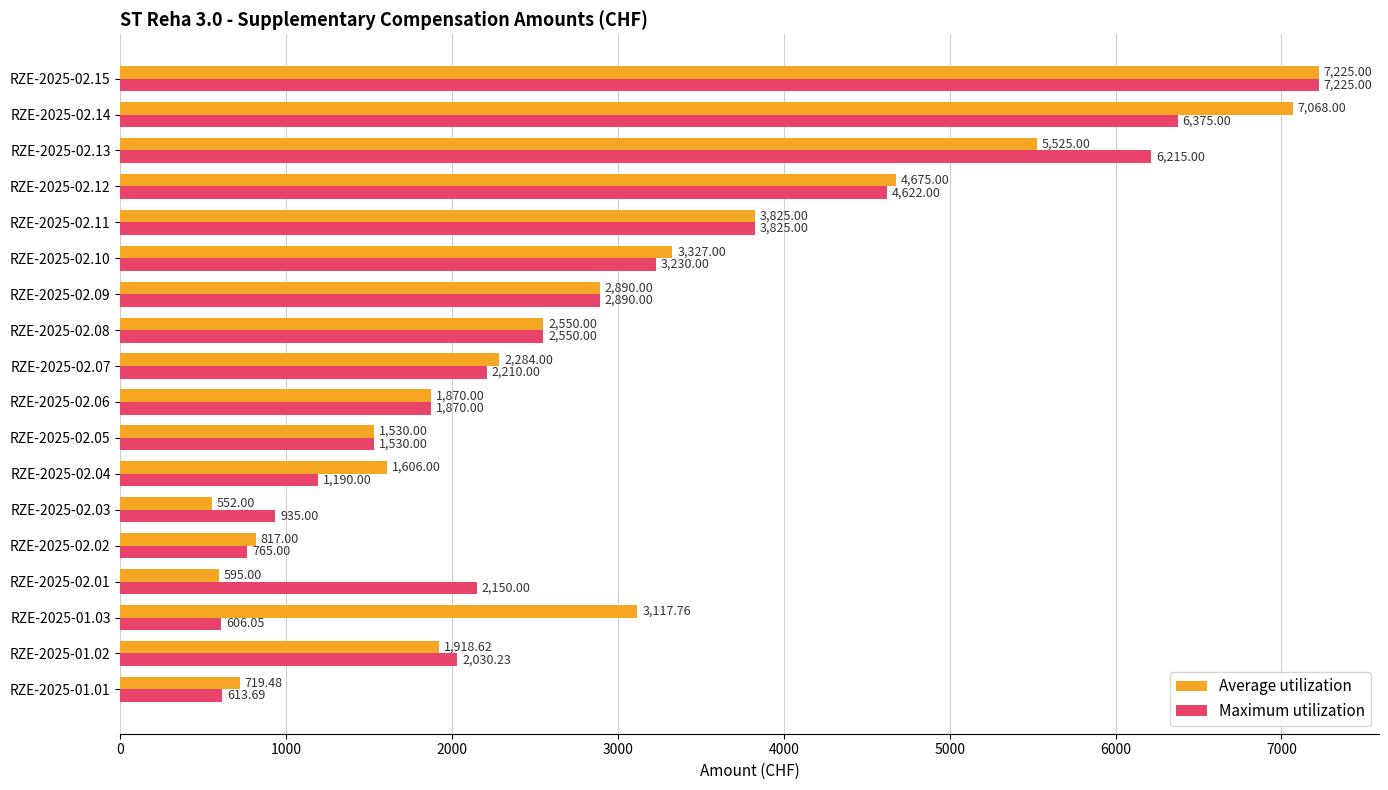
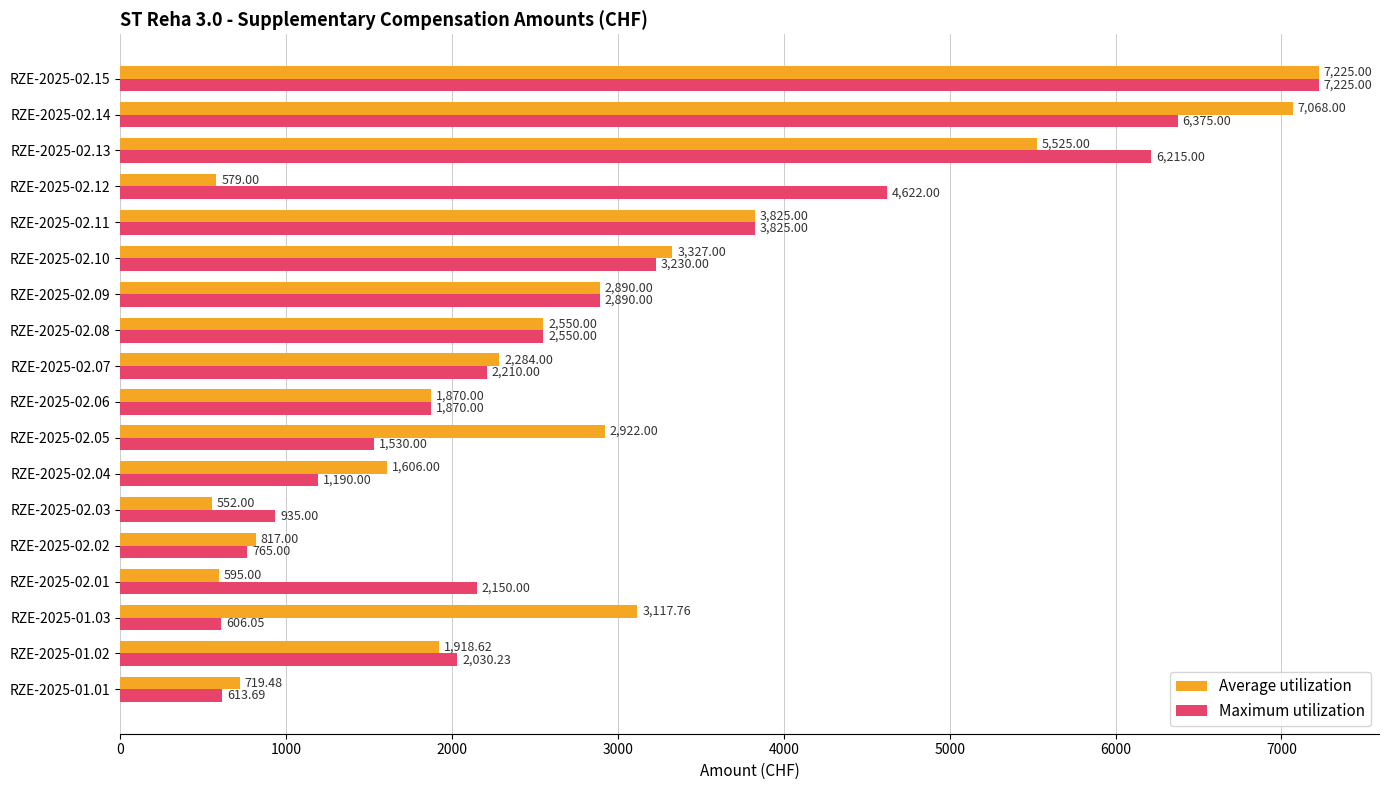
Average utilization, RZE-2025-02.12: 4,675.00 -> 579.00
Average utilization, RZE-2025-02.05: 1,530.00 -> 2,922.00
